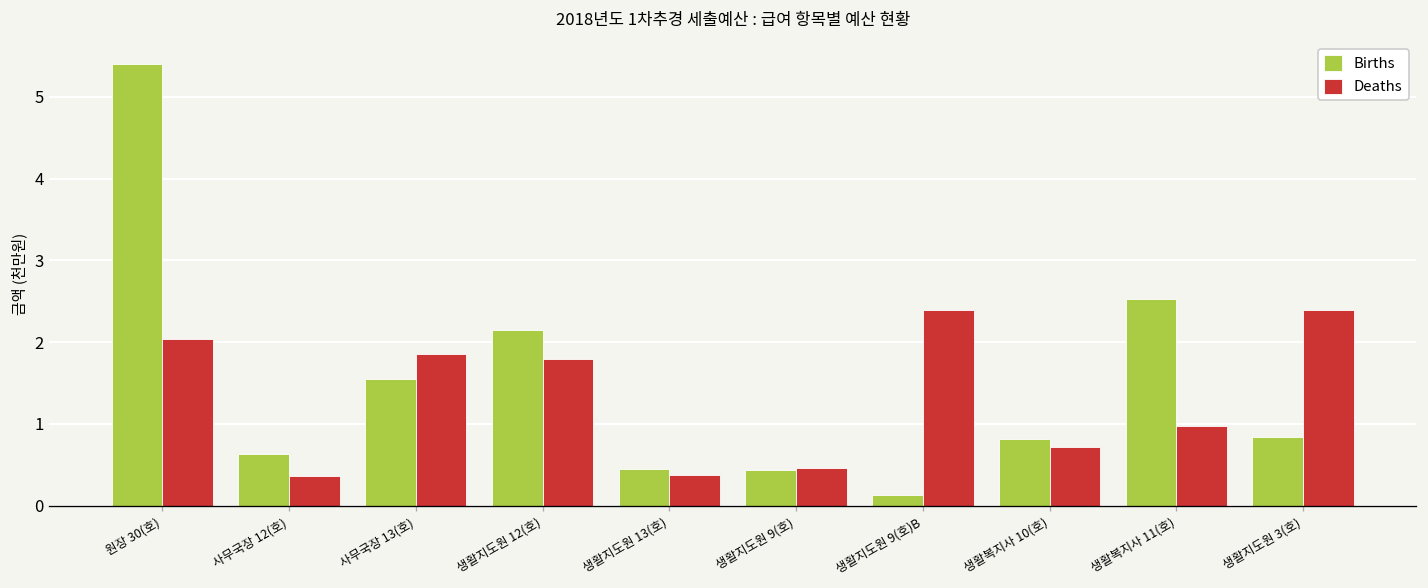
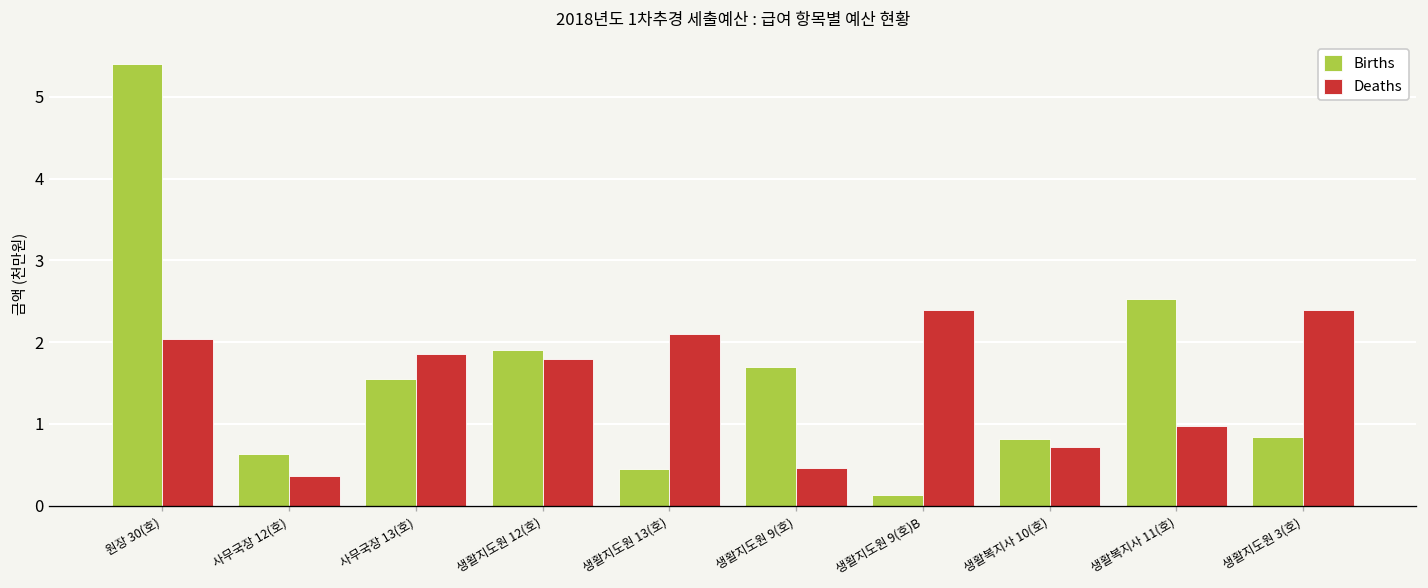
Births, 생활지도원 12(호): 2.2 -> 1.9
Deaths, 생활지도원 13(호): 0.4 -> 2.1
Births, 생활지도원 9(호): 0.4 -> 1.7
